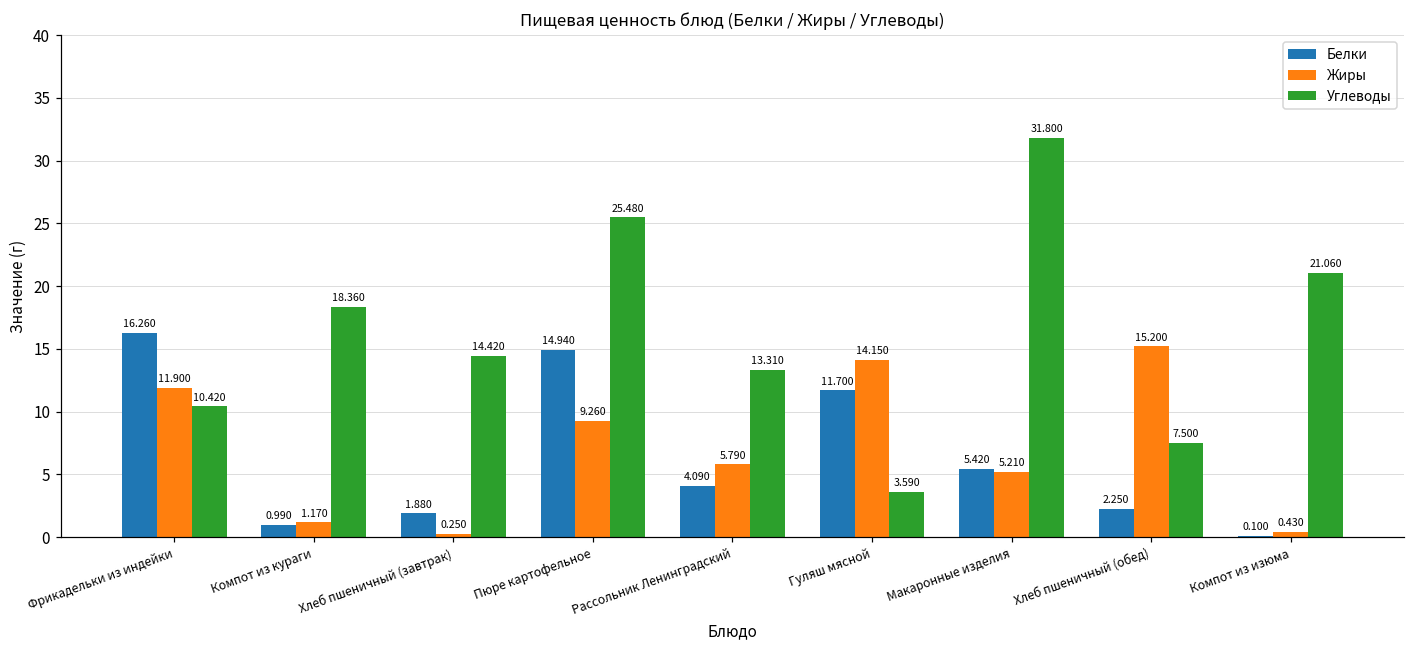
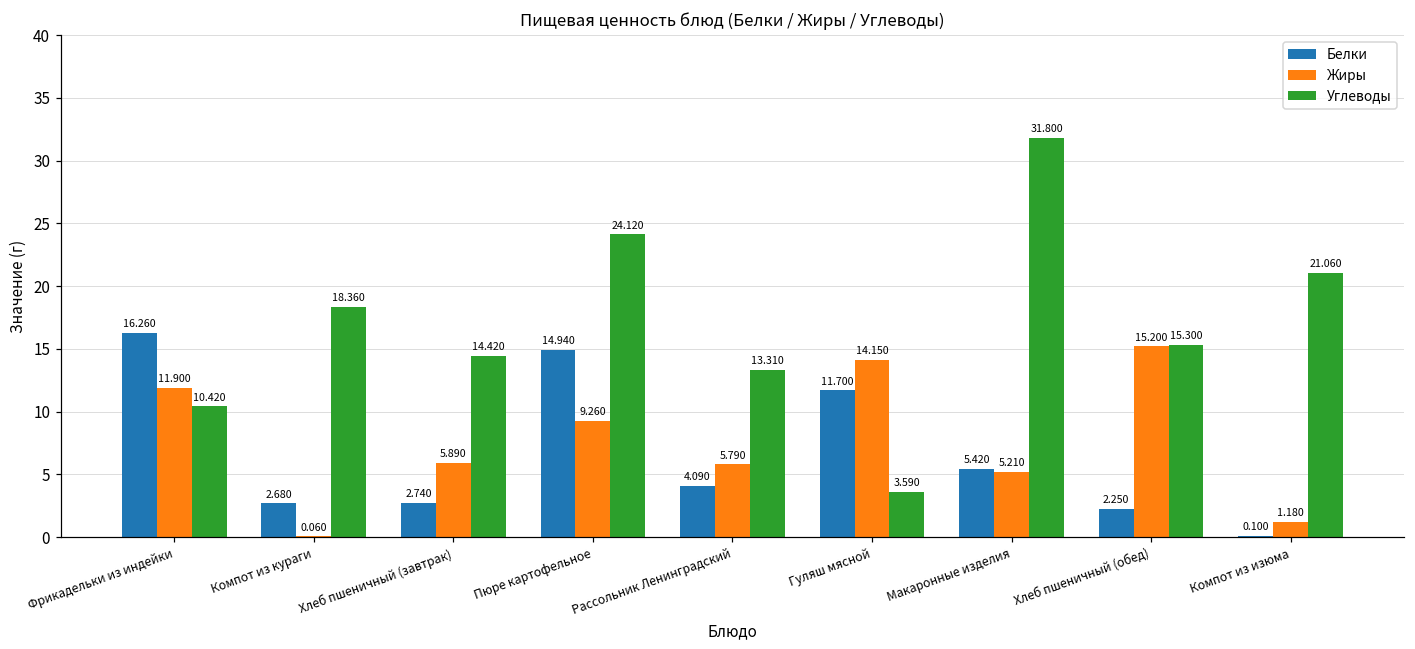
Белки, Компот из кураги: 0.990 -> 2.680
Жиры, Компот из кураги: 1.170 -> 0.060
Белки, Хлеб пшеничный (завтрак): 1.880 -> 2.740
Жиры, Хлеб пшеничный (завтрак): 0.250 -> 5.890
Углеводы, Пюре картофельное: 25.480 -> 24.120
Углеводы, Хлеб пшеничный (обед): 7.500 -> 15.300
Жиры, Компот из изюма: 0.430 -> 1.180
